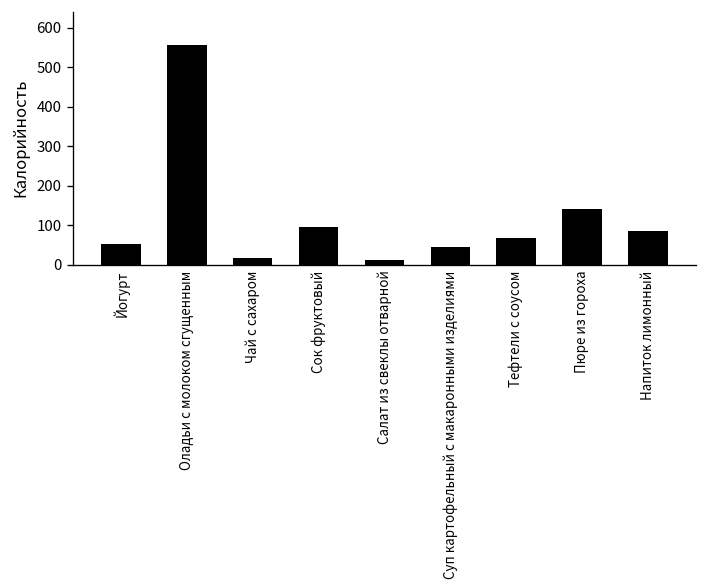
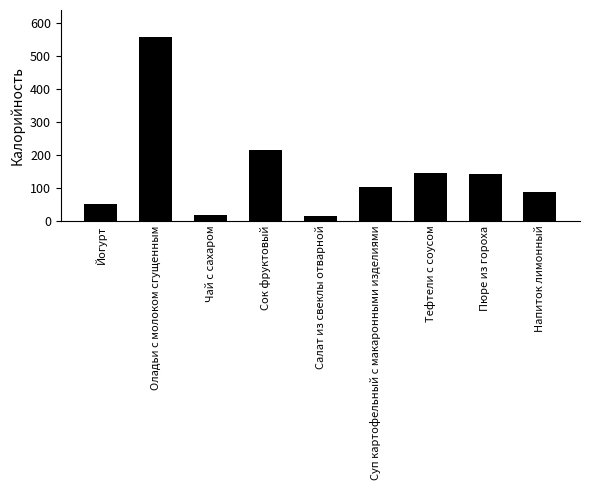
Сок фруктовый: 90 -> 220
Суп картофельный с макаронными изделиями: 40 -> 100
Тефтели с соусом: 70 -> 140
